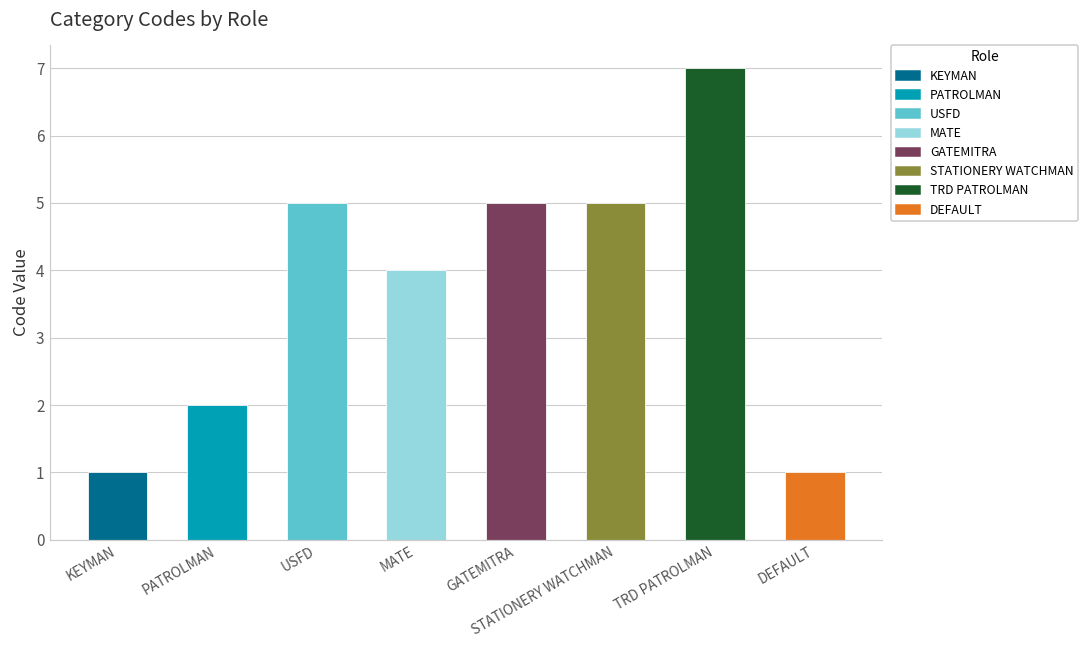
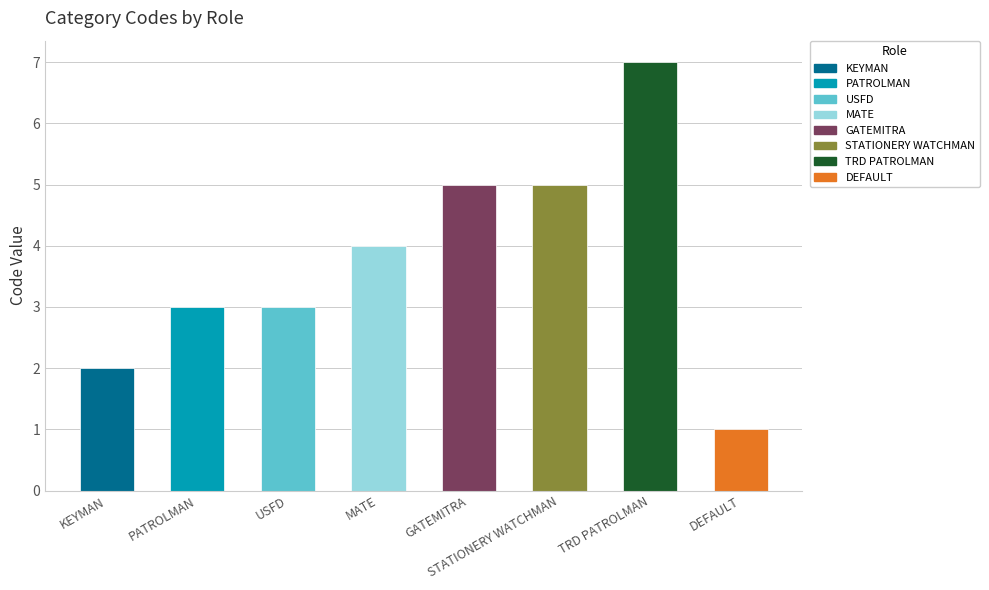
KEYMAN: 1 -> 2
PATROLMAN: 2 -> 3
USFD: 5 -> 3
